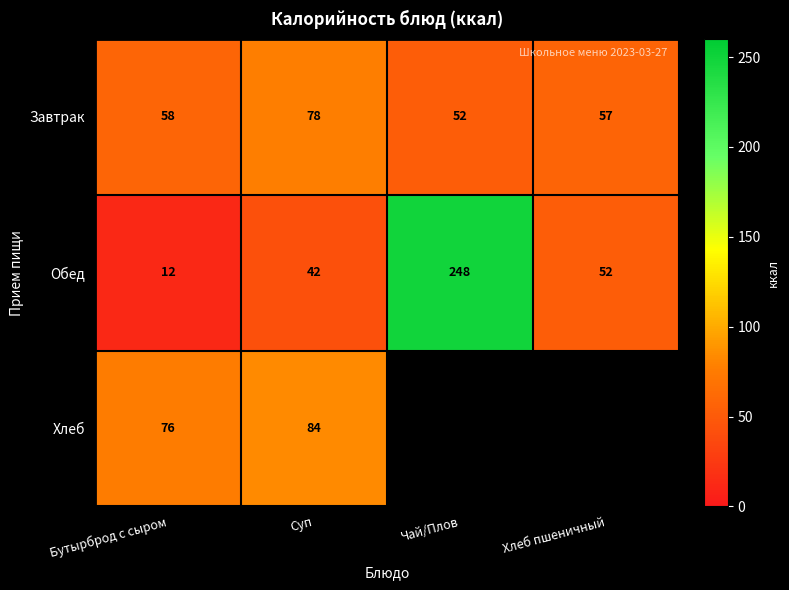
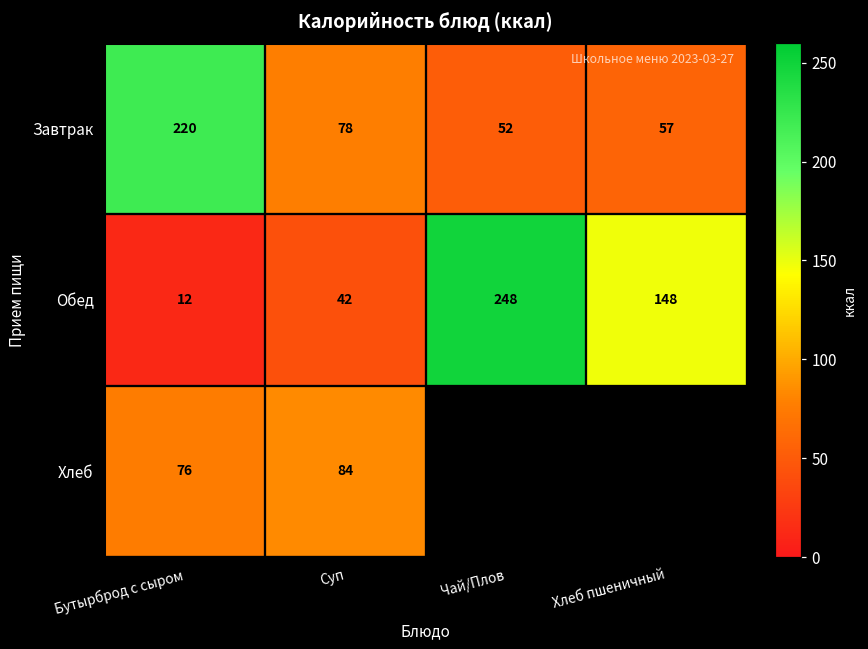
Завтрак, Бутырброд с сыром: 58 -> 220
Обед, Хлеб пшеничный: 52 -> 148
